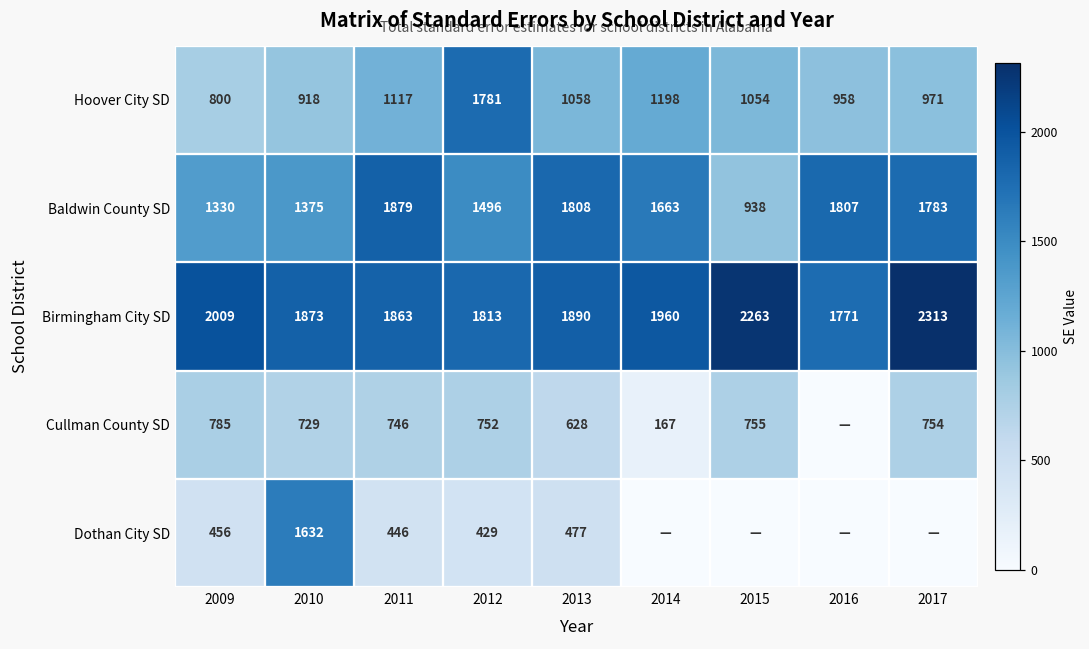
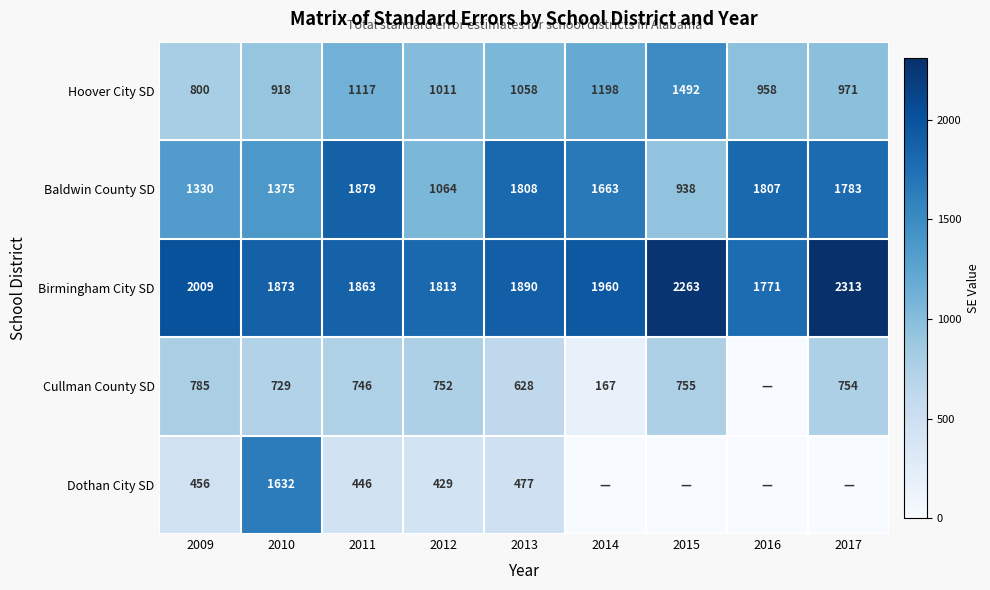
Hoover City SD, 2012: 1781 -> 1011
Hoover City SD, 2015: 1054 -> 1492
Baldwin County SD, 2012: 1496 -> 1064
